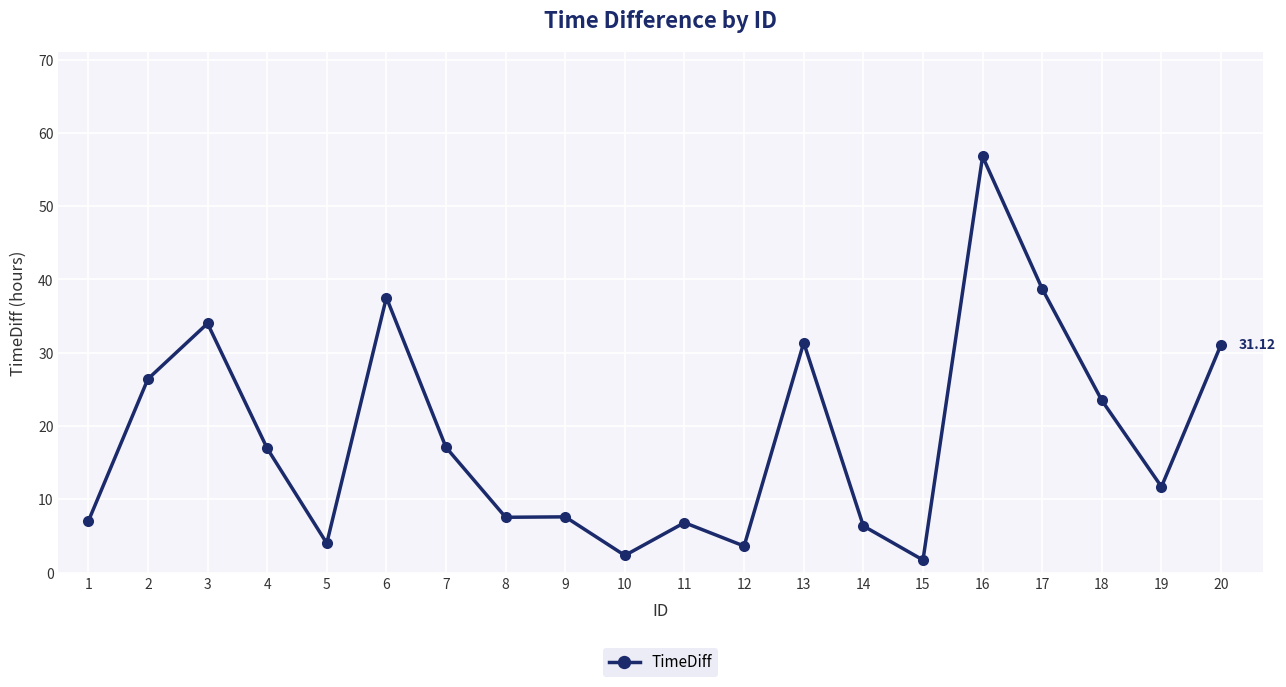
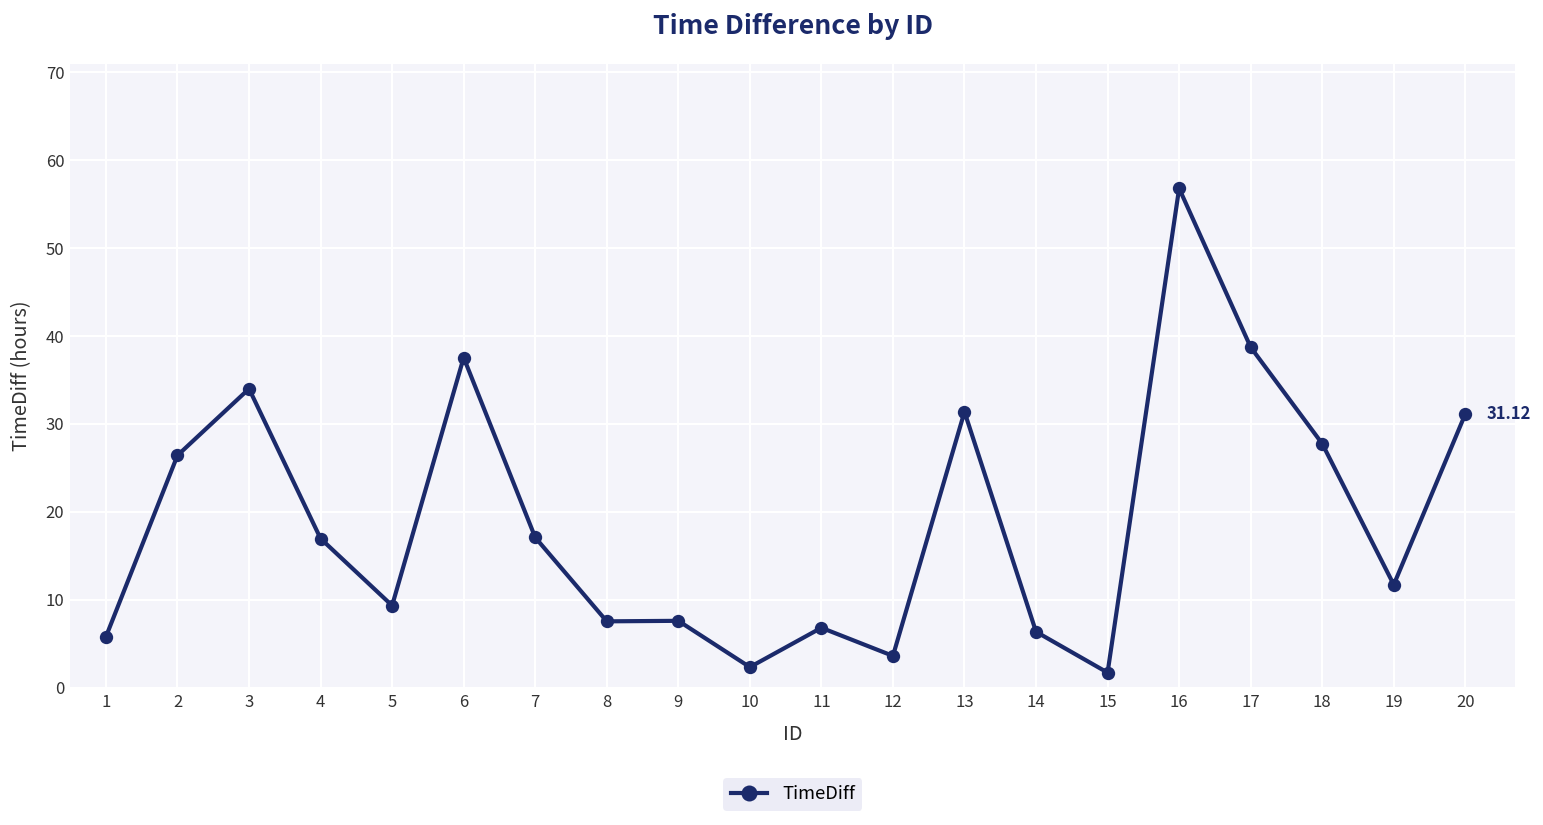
1: 7 -> 6
5: 4 -> 9
18: 23 -> 28
